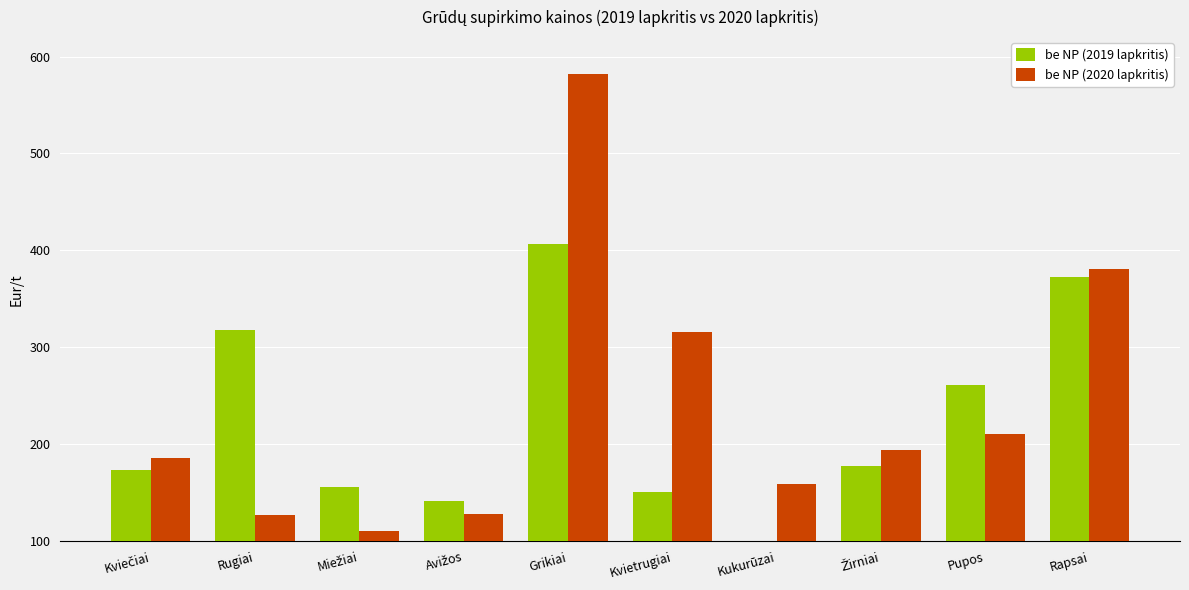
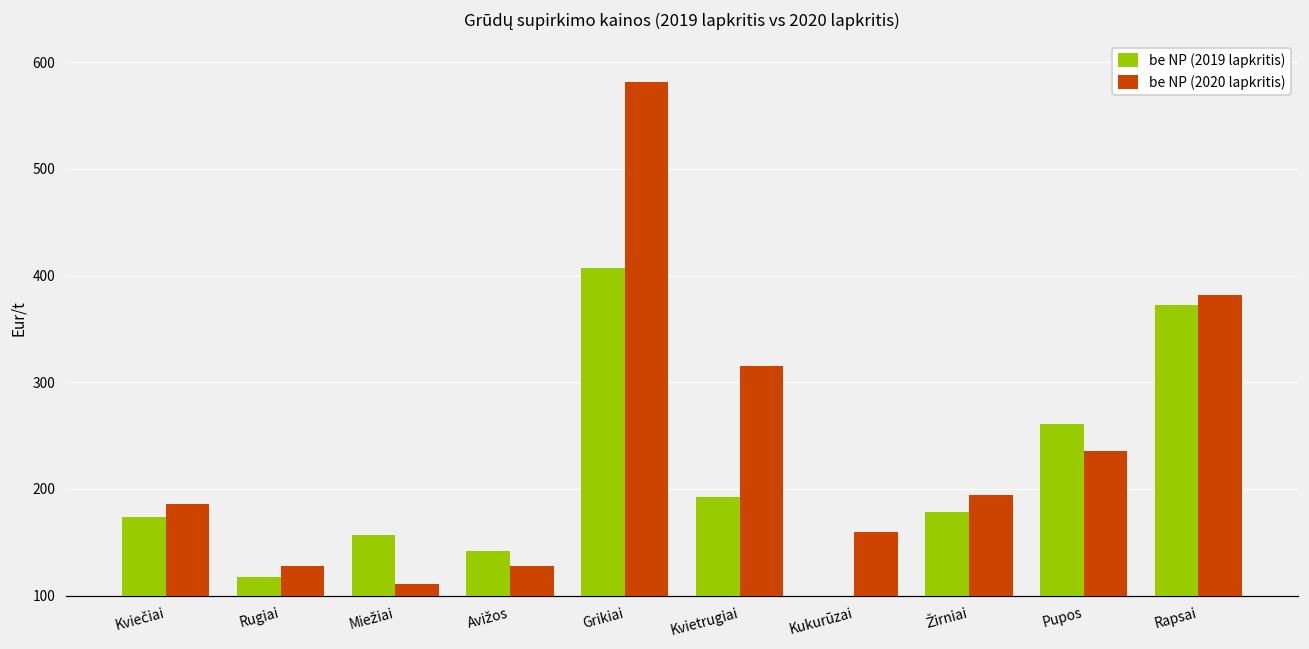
be NP (2019 lapkritis), Rugiai: 320 -> 120
be NP (2019 lapkritis), Kvietrugiai: 150 -> 190
be NP (2020 lapkritis), Pupos: 210 -> 240
